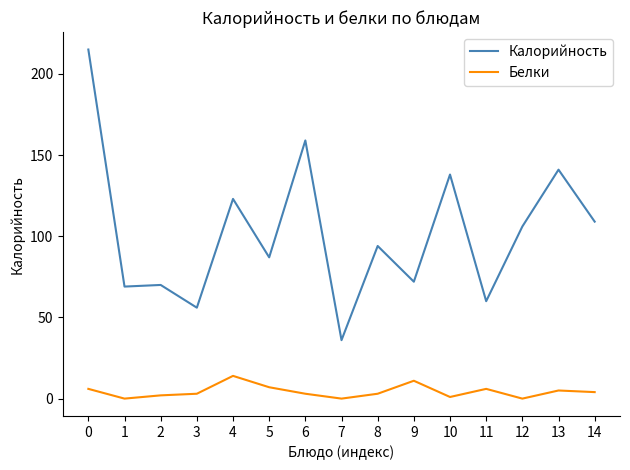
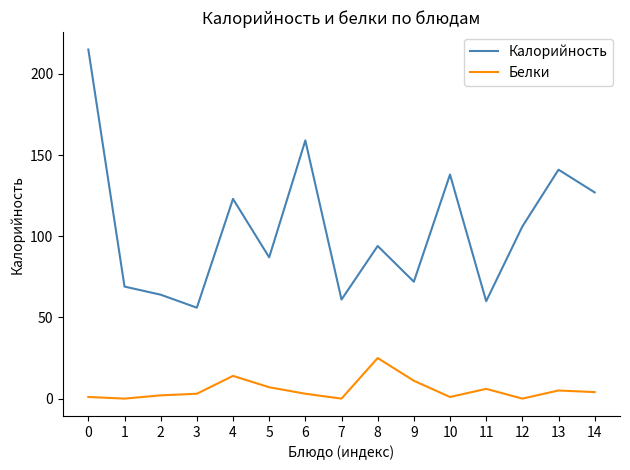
Белки, 0: 6 -> 1
Калорийность, 2: 70 -> 64
Калорийность, 7: 36 -> 61
Белки, 8: 3 -> 25
Калорийность, 14: 109 -> 127
